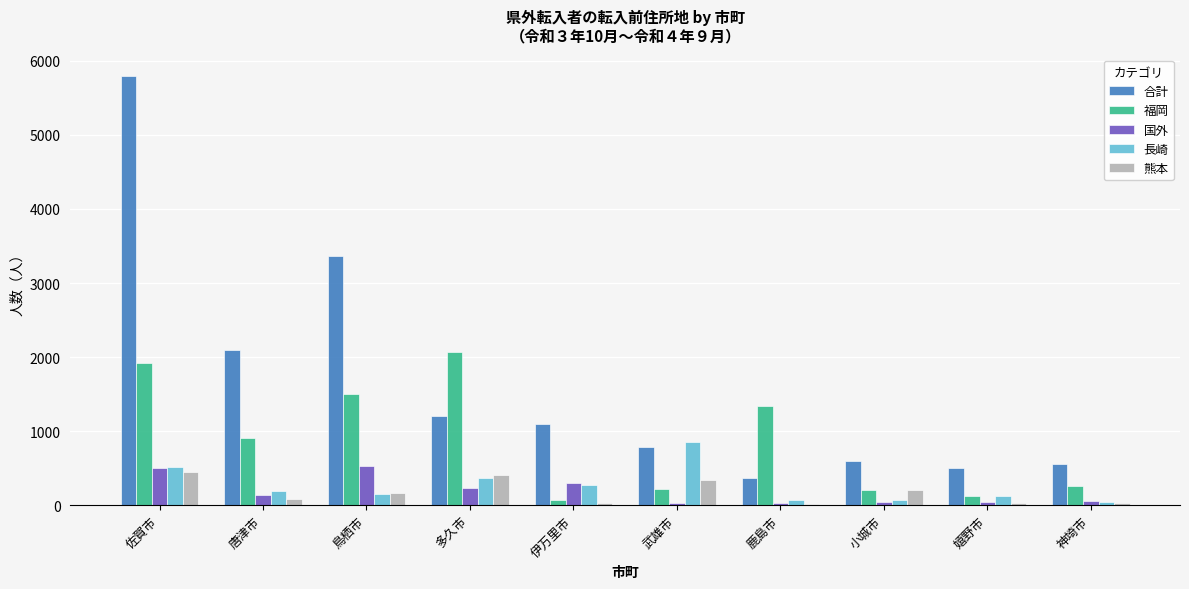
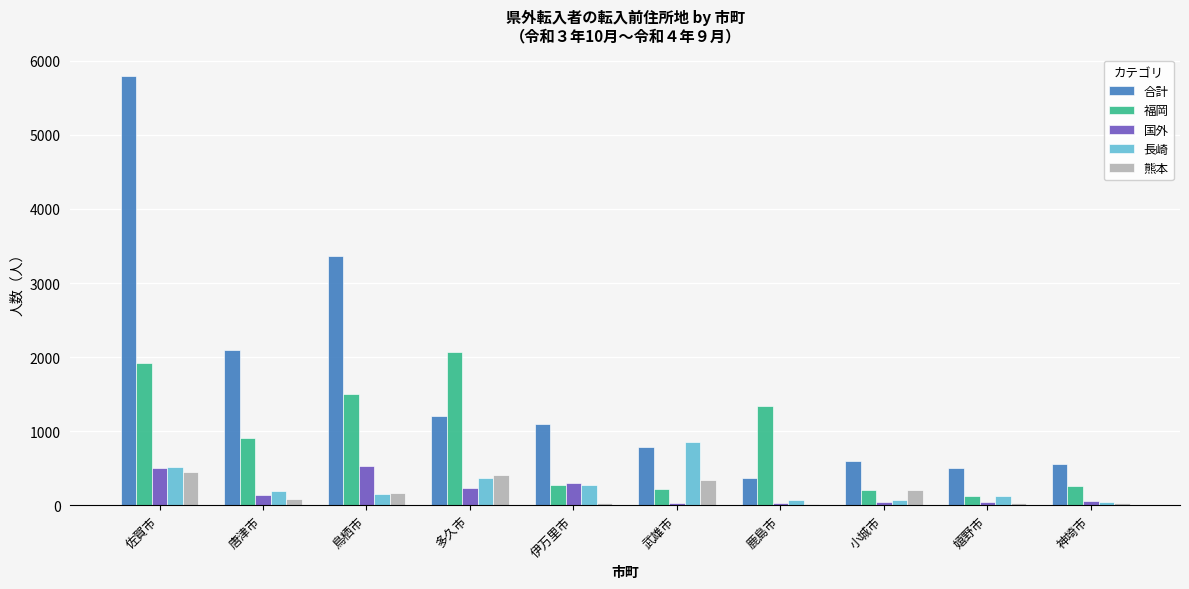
福岡, 伊万里市: 100 -> 300
